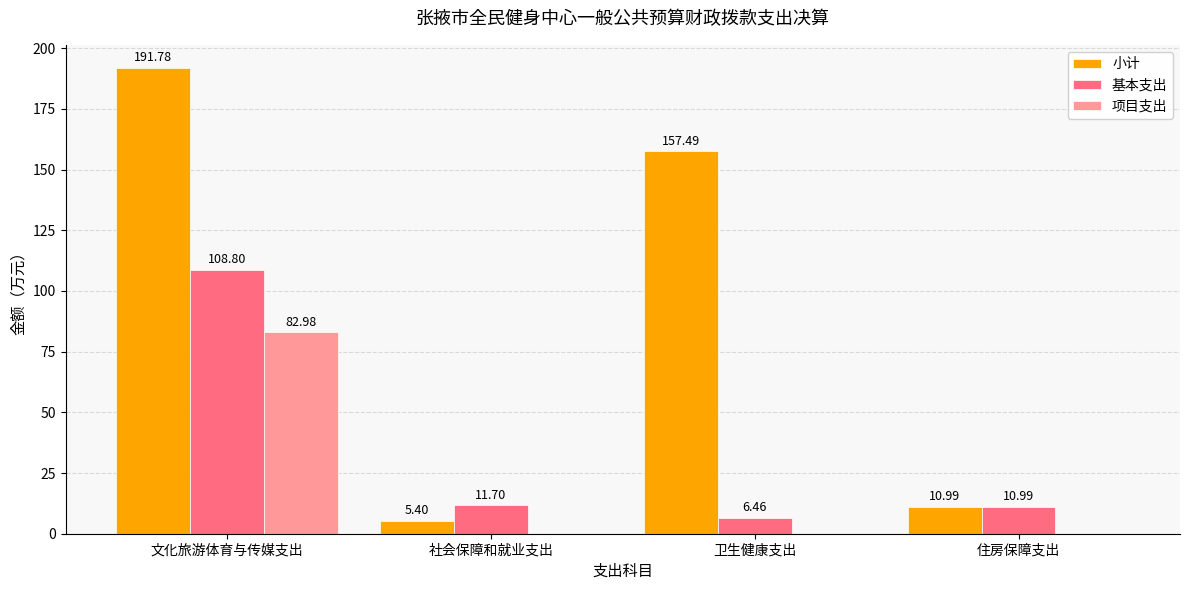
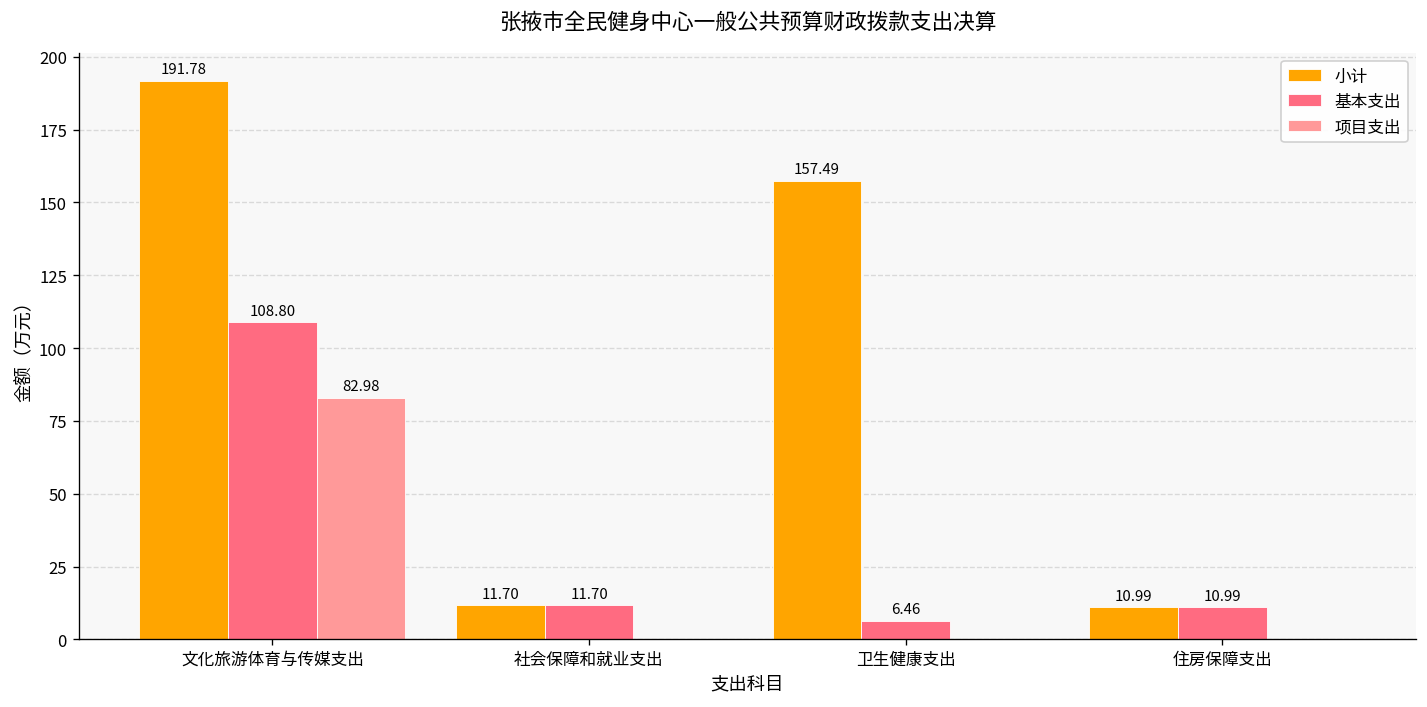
小计, 社会保障和就业支出: 5.40 -> 11.70
